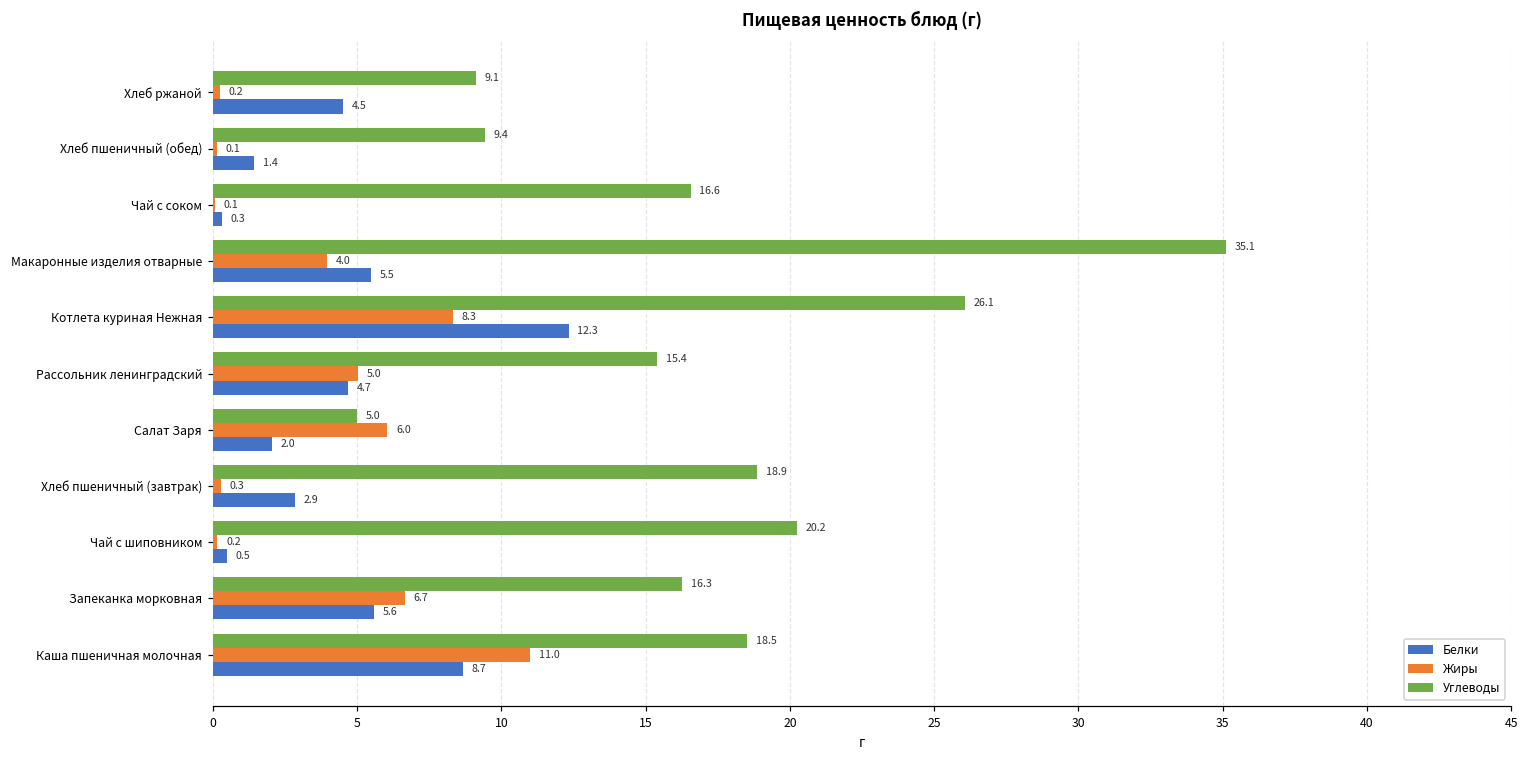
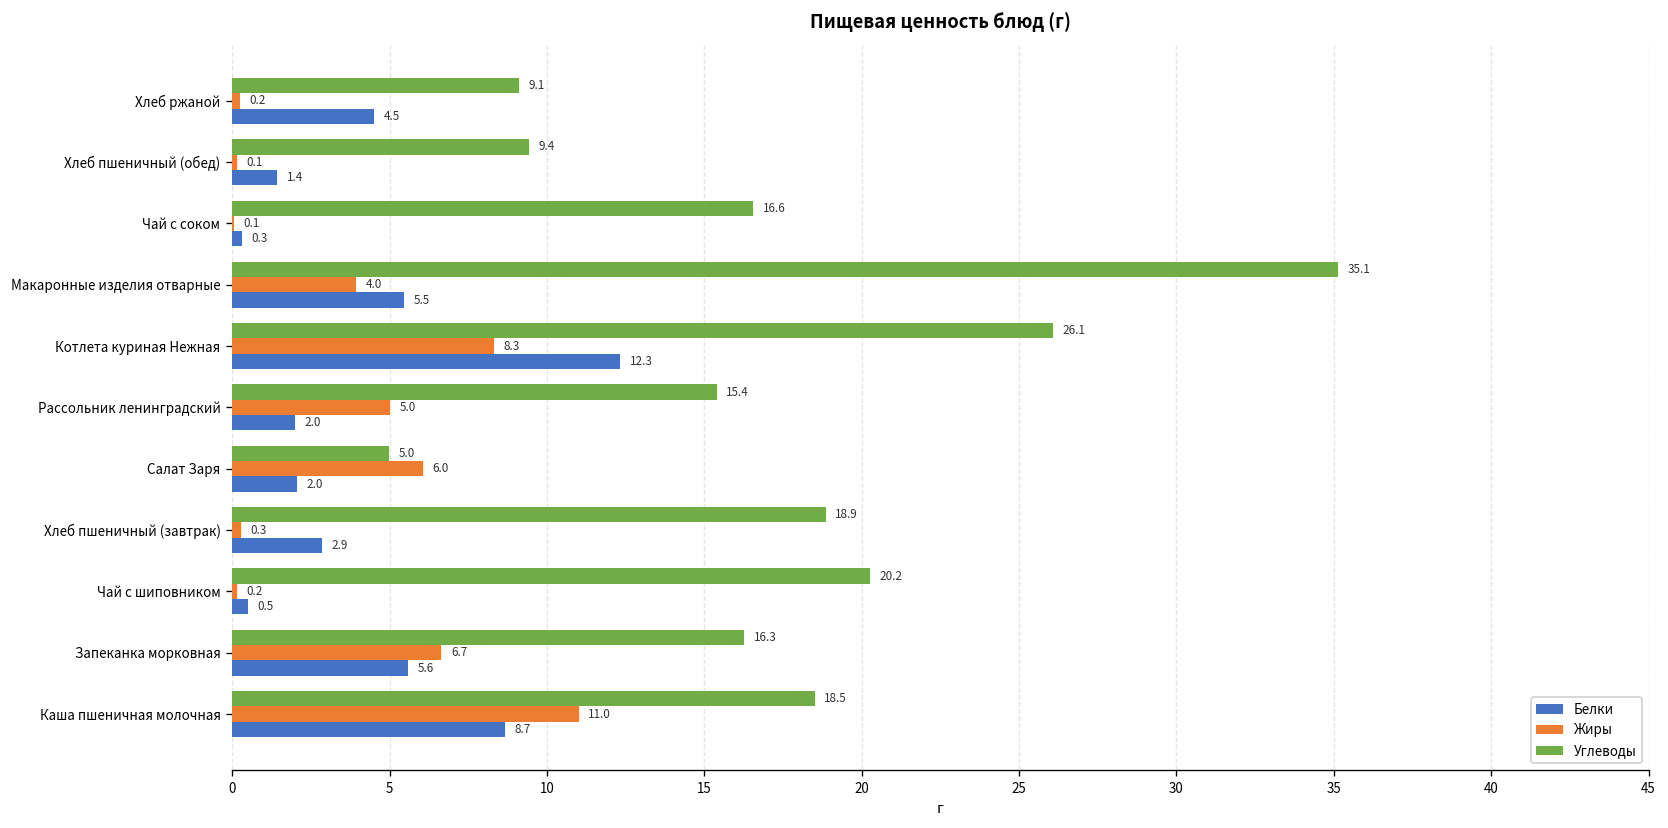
Белки, Рассольник ленинградский: 4.7 -> 2.0
